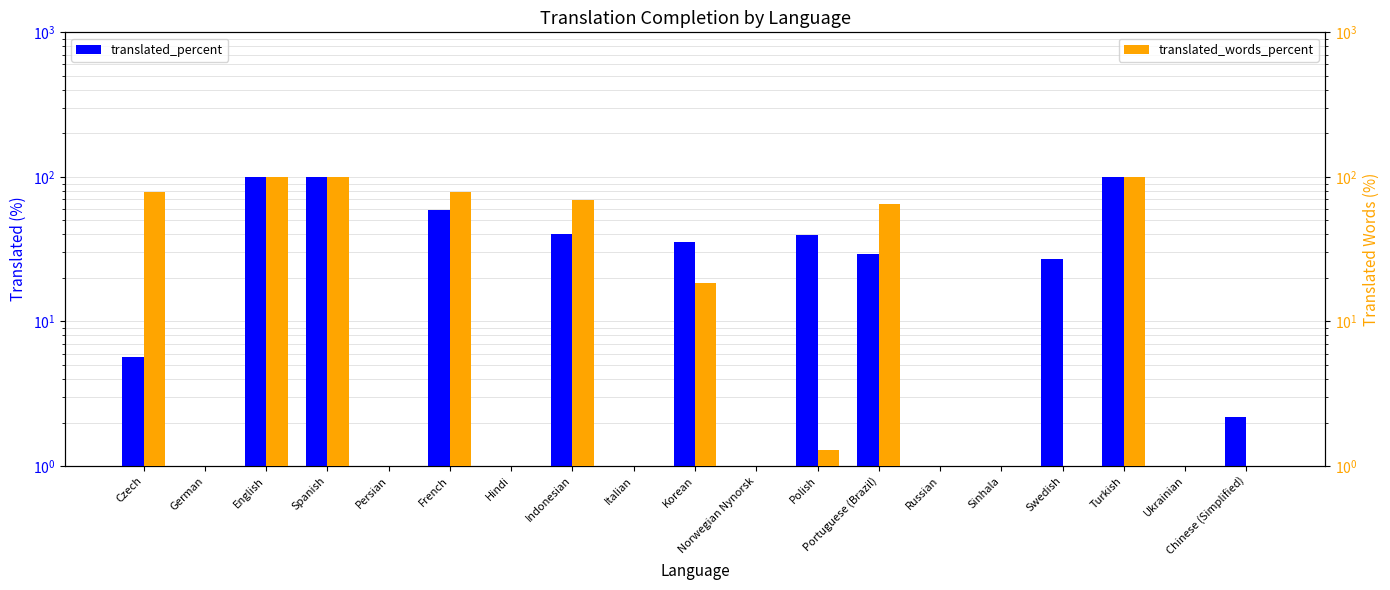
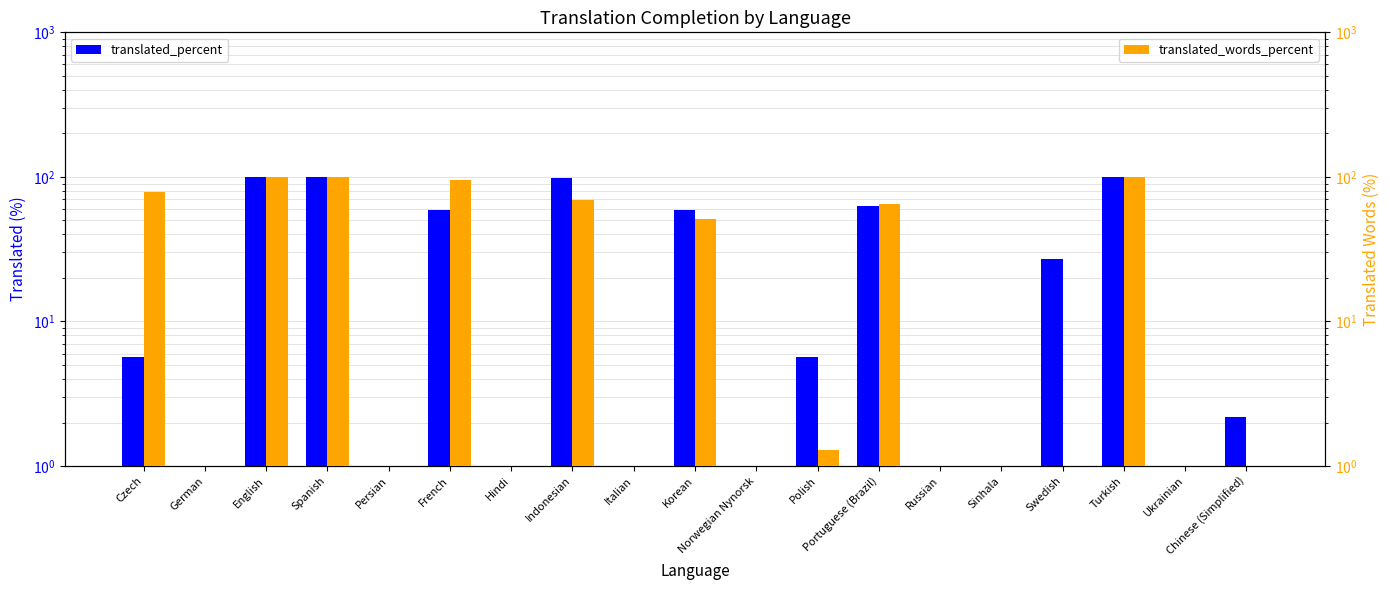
translated_percent, Indonesian: 40 -> 100
translated_percent, Korean: 36 -> 59
translated_percent, Polish: 39 -> 5.7
translated_percent, Portuguese (Brazil): 29 -> 60
translated_words_percent, French: 80 -> 100
translated_words_percent, Korean: 18 -> 51
